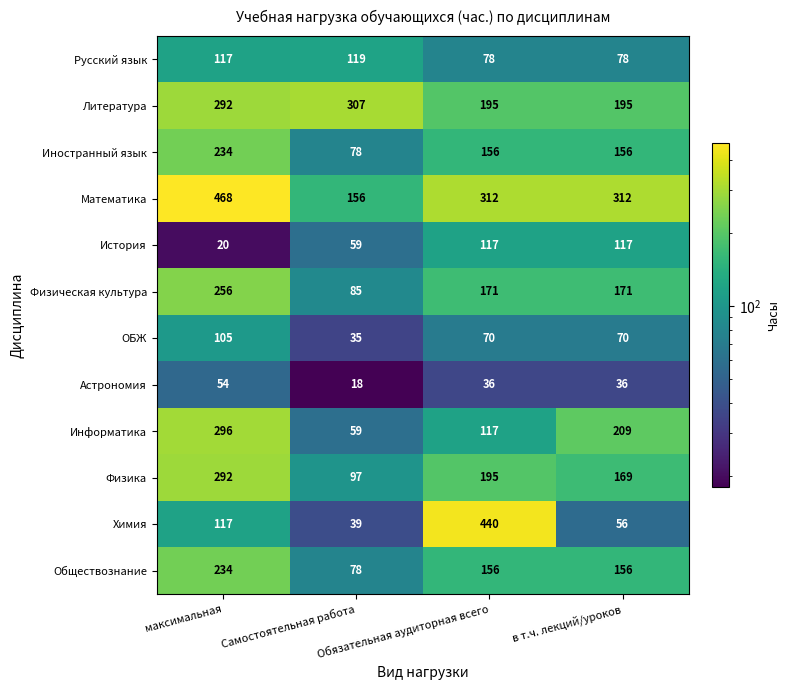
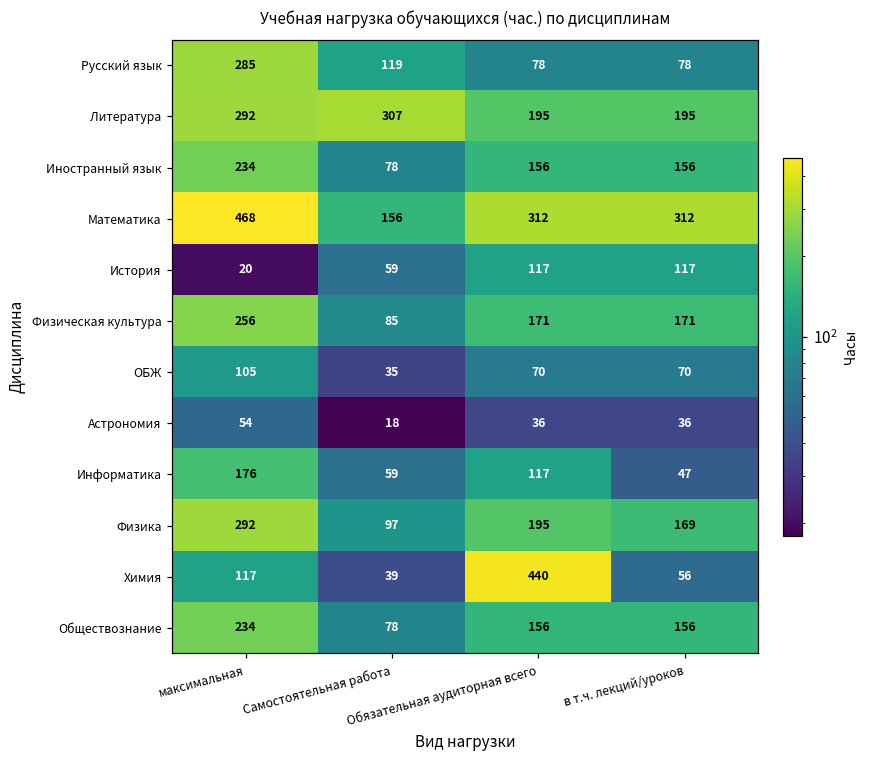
Русский язык, максимальная: 117 -> 285
Информатика, максимальная: 296 -> 176
Информатика, в т.ч. лекций/уроков: 209 -> 47
